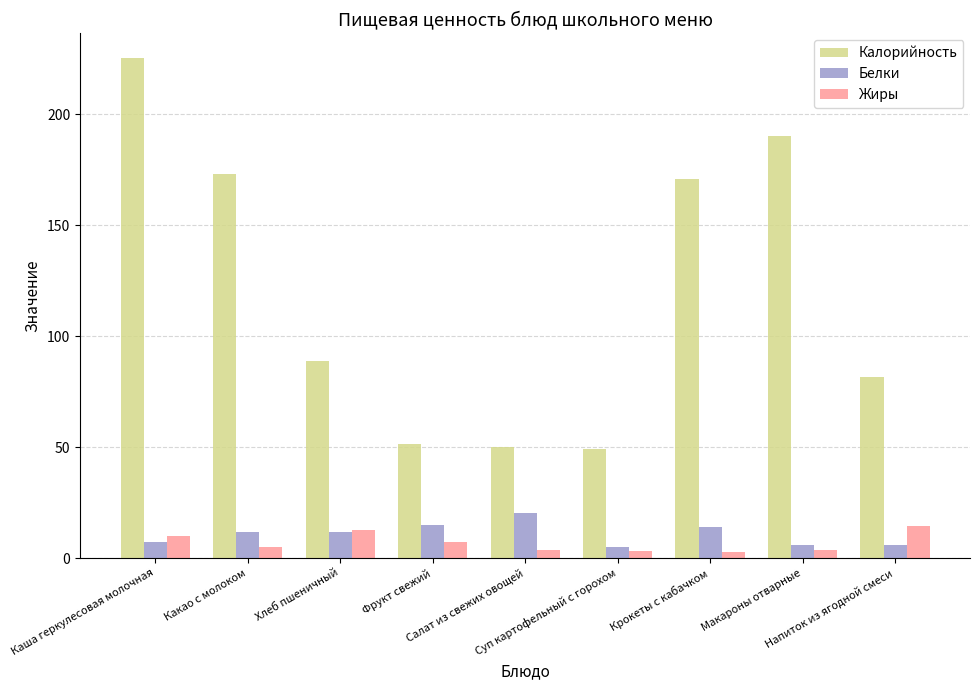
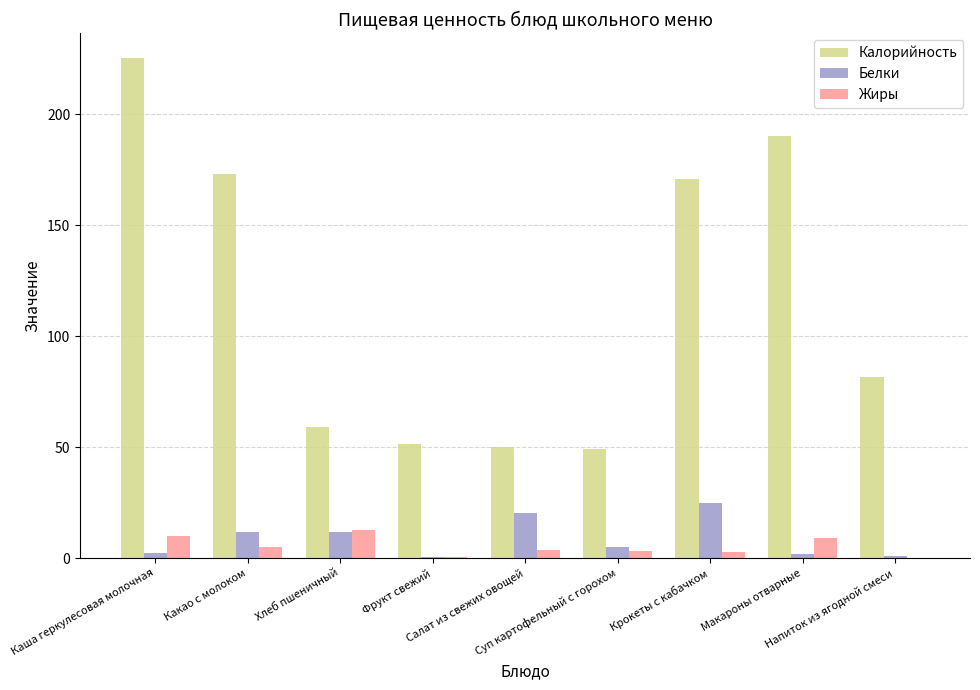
Белки, Каша геркулесовая молочная: 7 -> 2
Калорийность, Хлеб пшеничный: 89 -> 59
Белки, Фрукт свежий: 15 -> 0
Жиры, Фрукт свежий: 7 -> 0
Белки, Крокеты с кабачком: 14 -> 25
Белки, Макароны отварные: 6 -> 2
Жиры, Макароны отварные: 3 -> 9
Белки, Напиток из ягодной смеси: 6 -> 1
Жиры, Напиток из ягодной смеси: 14 -> 0
